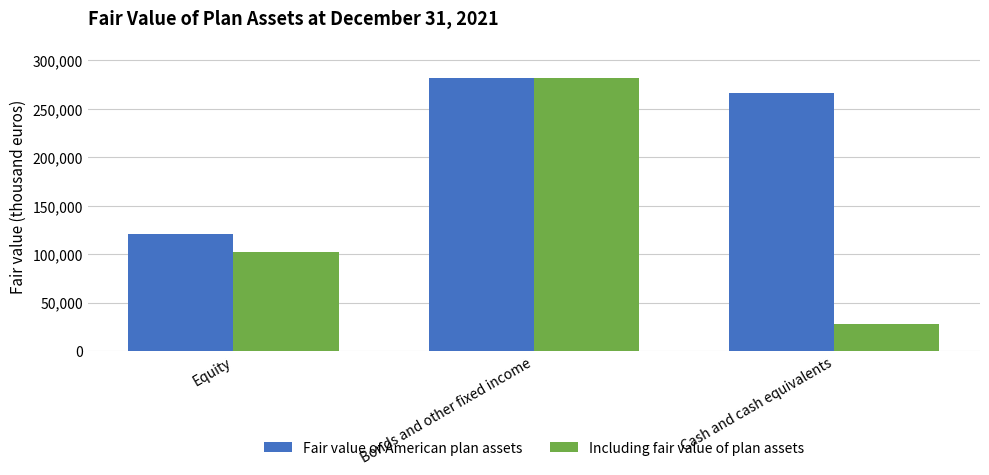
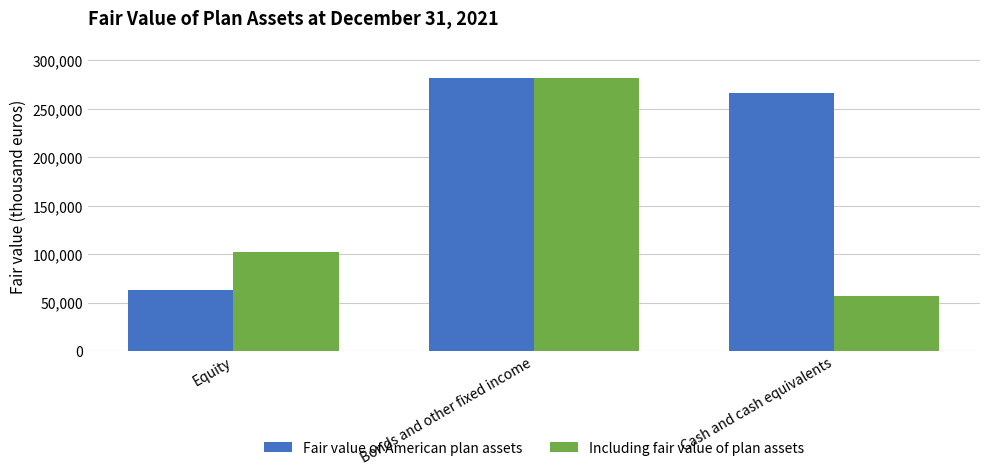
Fair value of American plan assets, Equity: 120,000 -> 60,000
Including fair value of plan assets, Cash and cash equivalents: 30,000 -> 60,000
